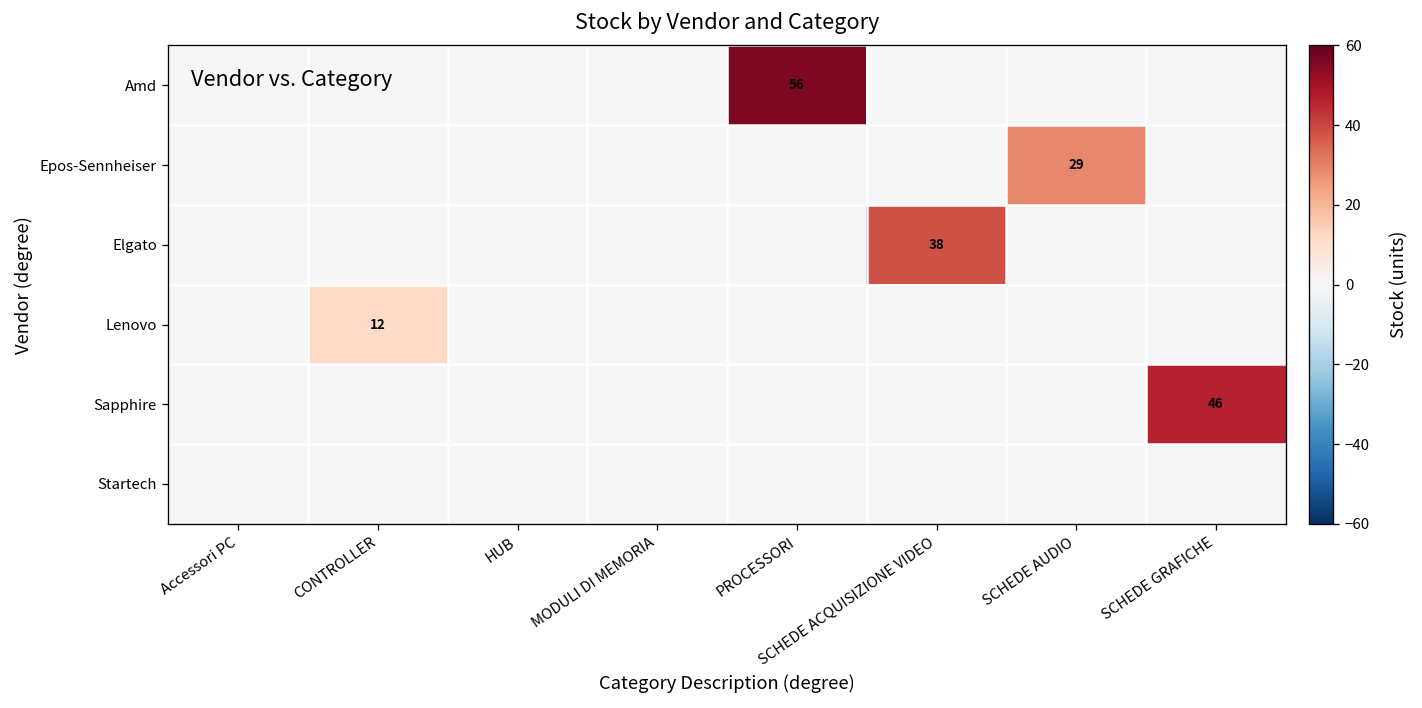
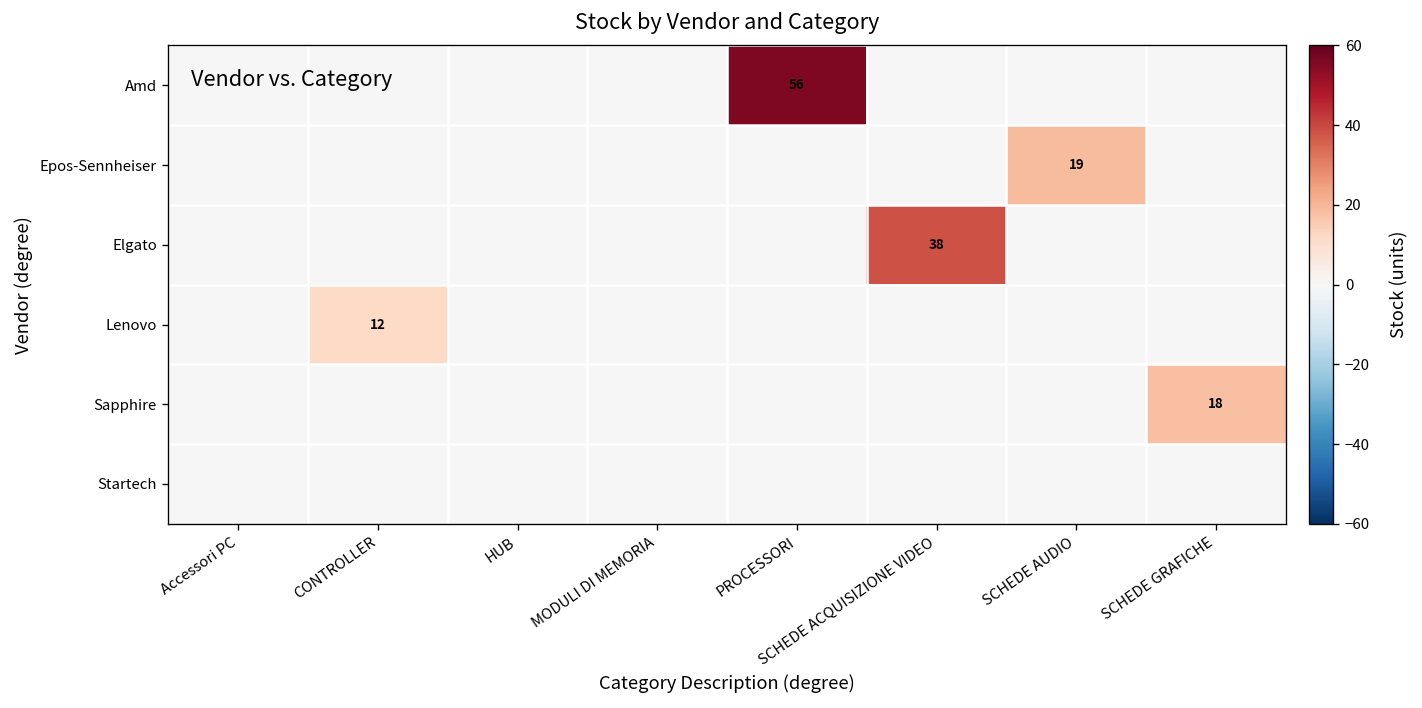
Epos-Sennheiser, SCHEDE AUDIO: 29 -> 19
Sapphire, SCHEDE GRAFICHE: 46 -> 18
